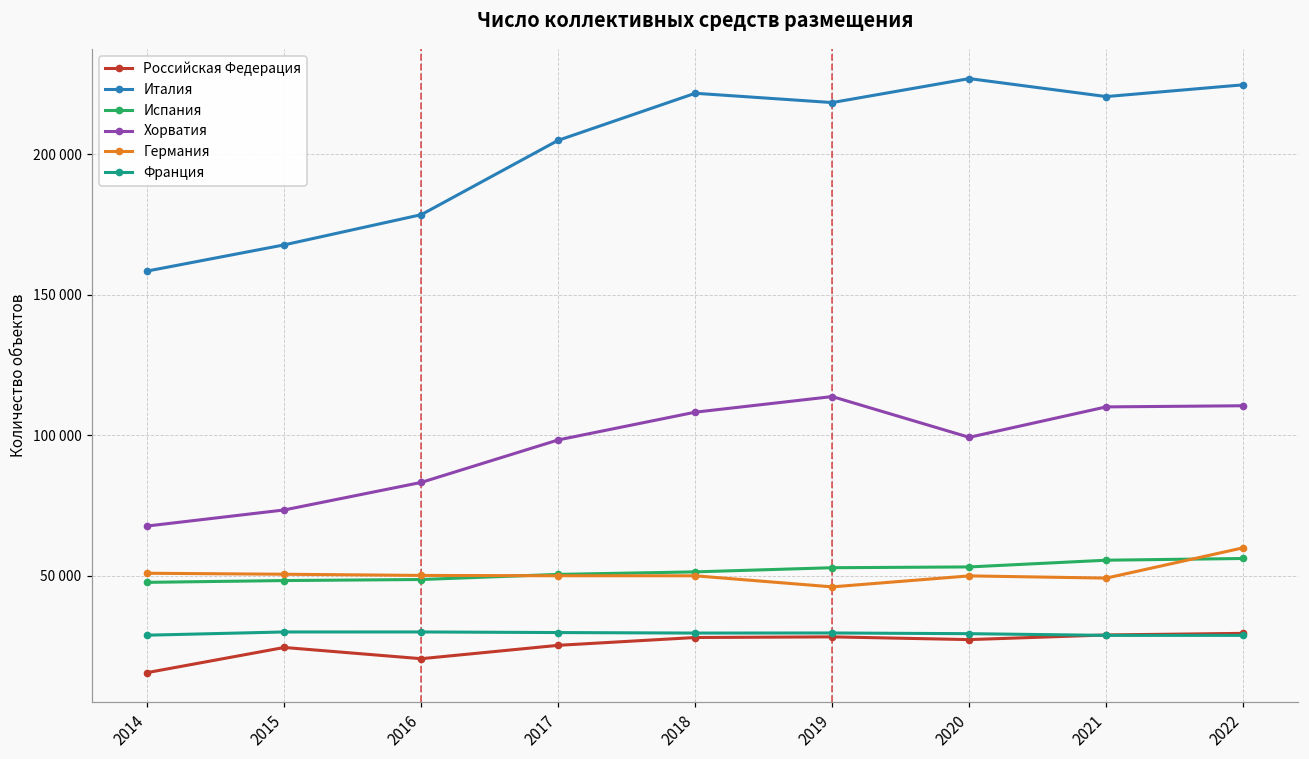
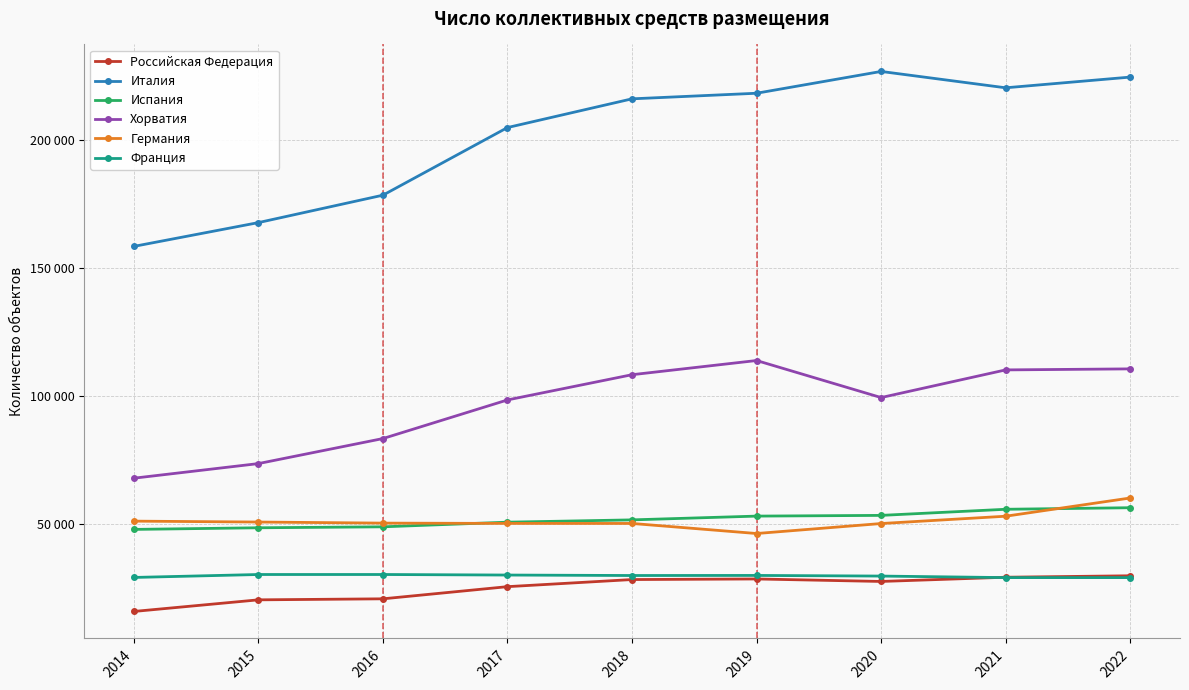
Российская Федерация, 2015: 25000 -> 20000
Италия, 2018: 222000 -> 216000
Германия, 2021: 49000 -> 53000
